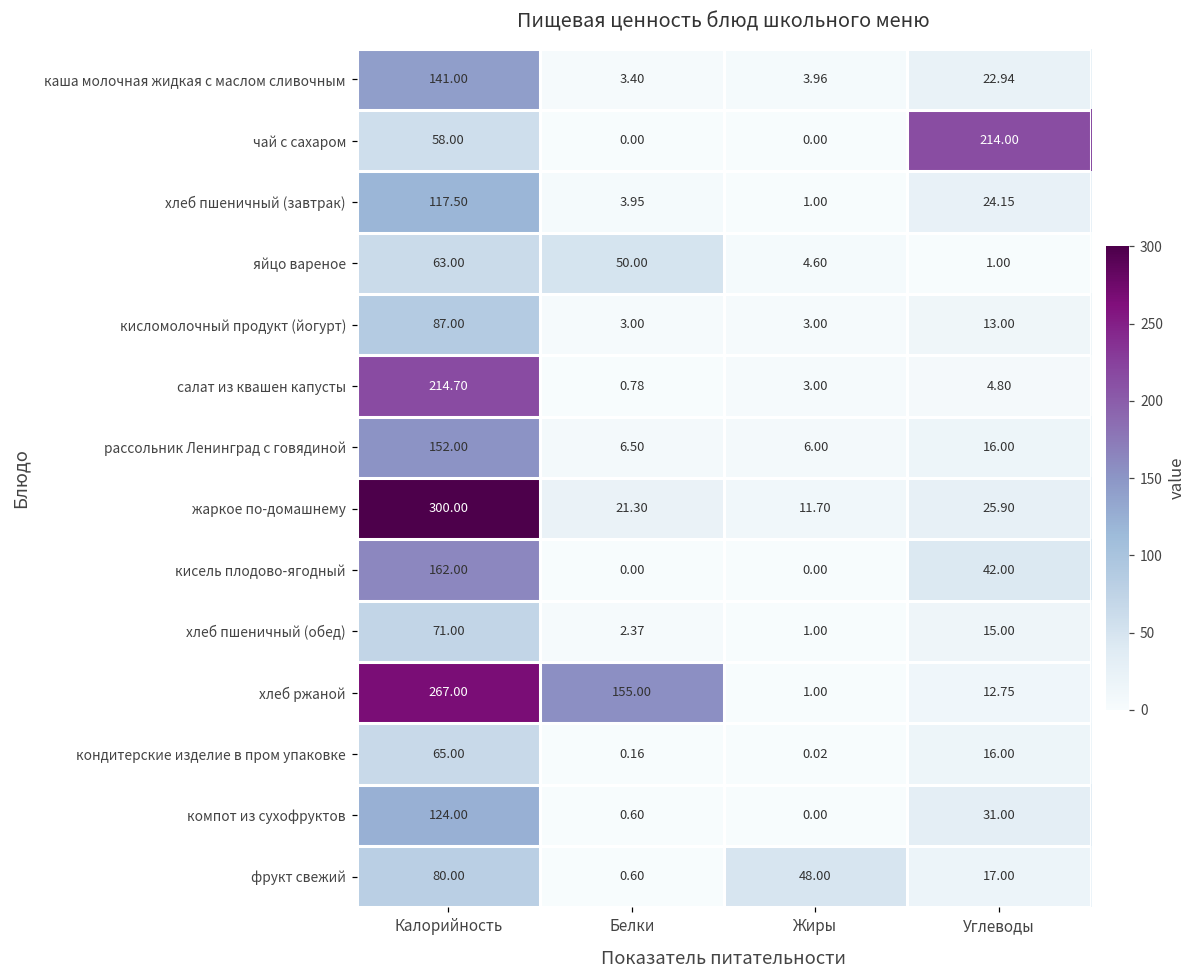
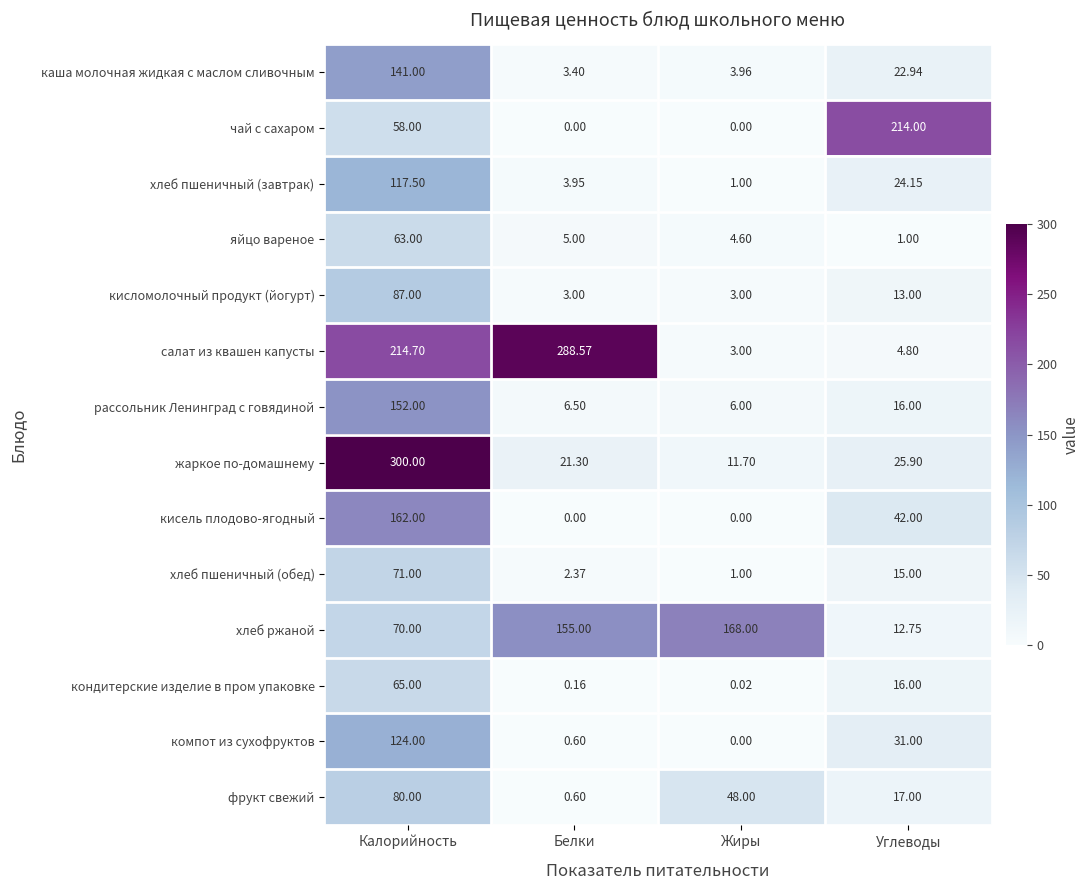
яйцо вареное, Белки: 50.00 -> 5.00
салат из квашен капусты, Белки: 0.78 -> 288.57
хлеб ржаной, Калорийность: 267.00 -> 70.00
хлеб ржаной, Жиры: 1.00 -> 168.00
